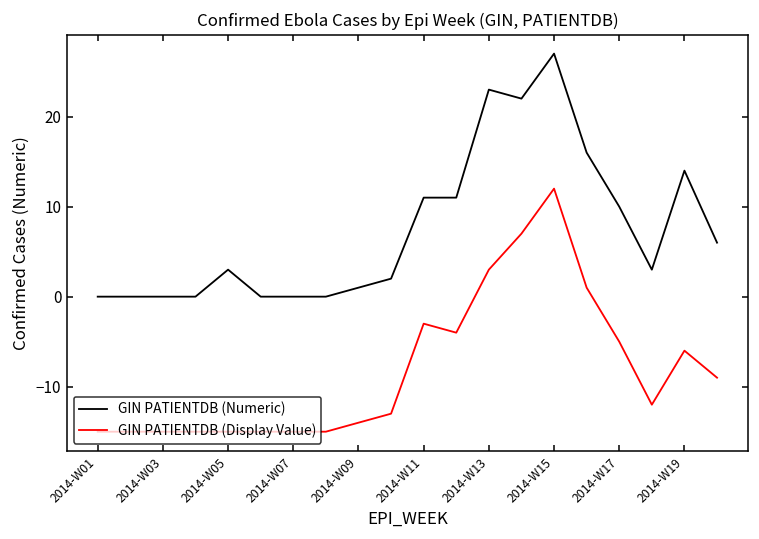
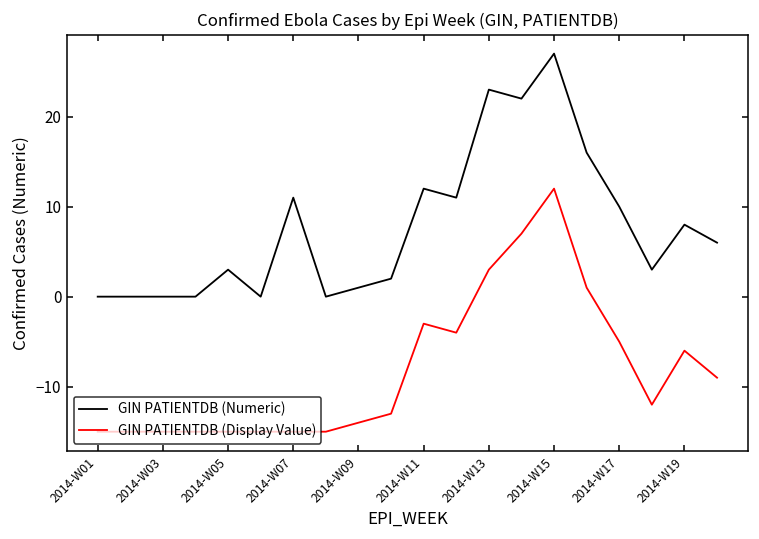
GIN PATIENTDB (Numeric), 2014-W07: 0 -> 11
GIN PATIENTDB (Numeric), 2014-W11: 11 -> 12
GIN PATIENTDB (Numeric), 2014-W19: 14 -> 8
